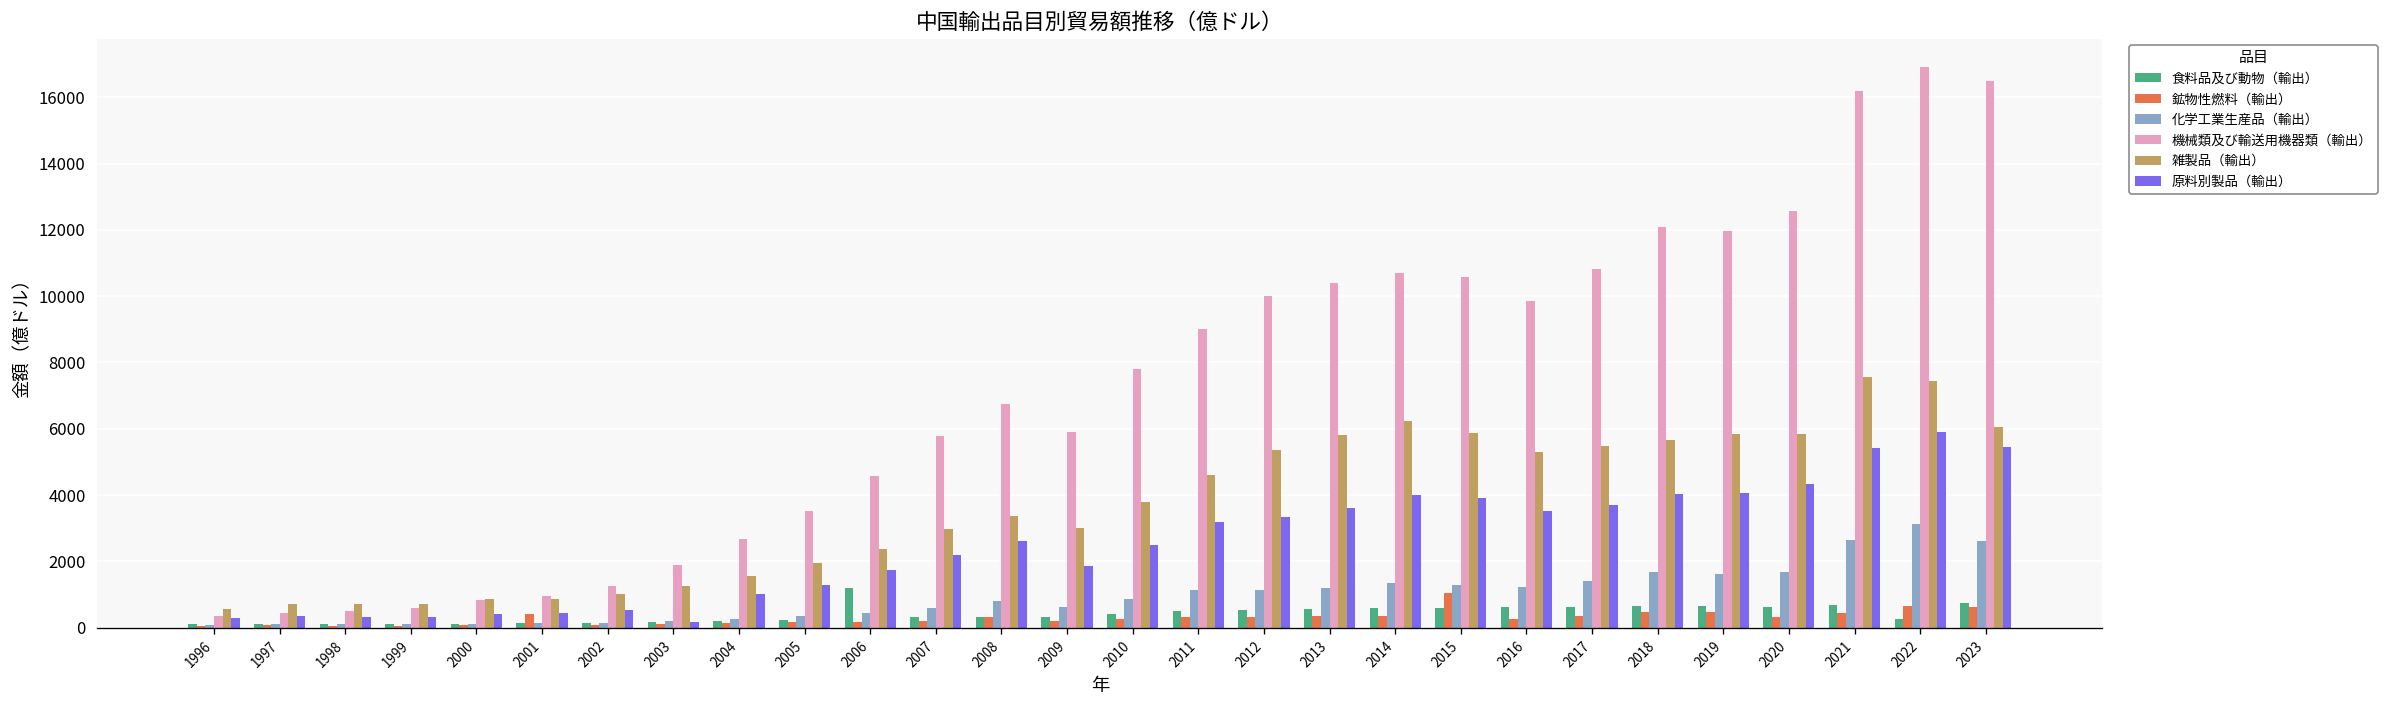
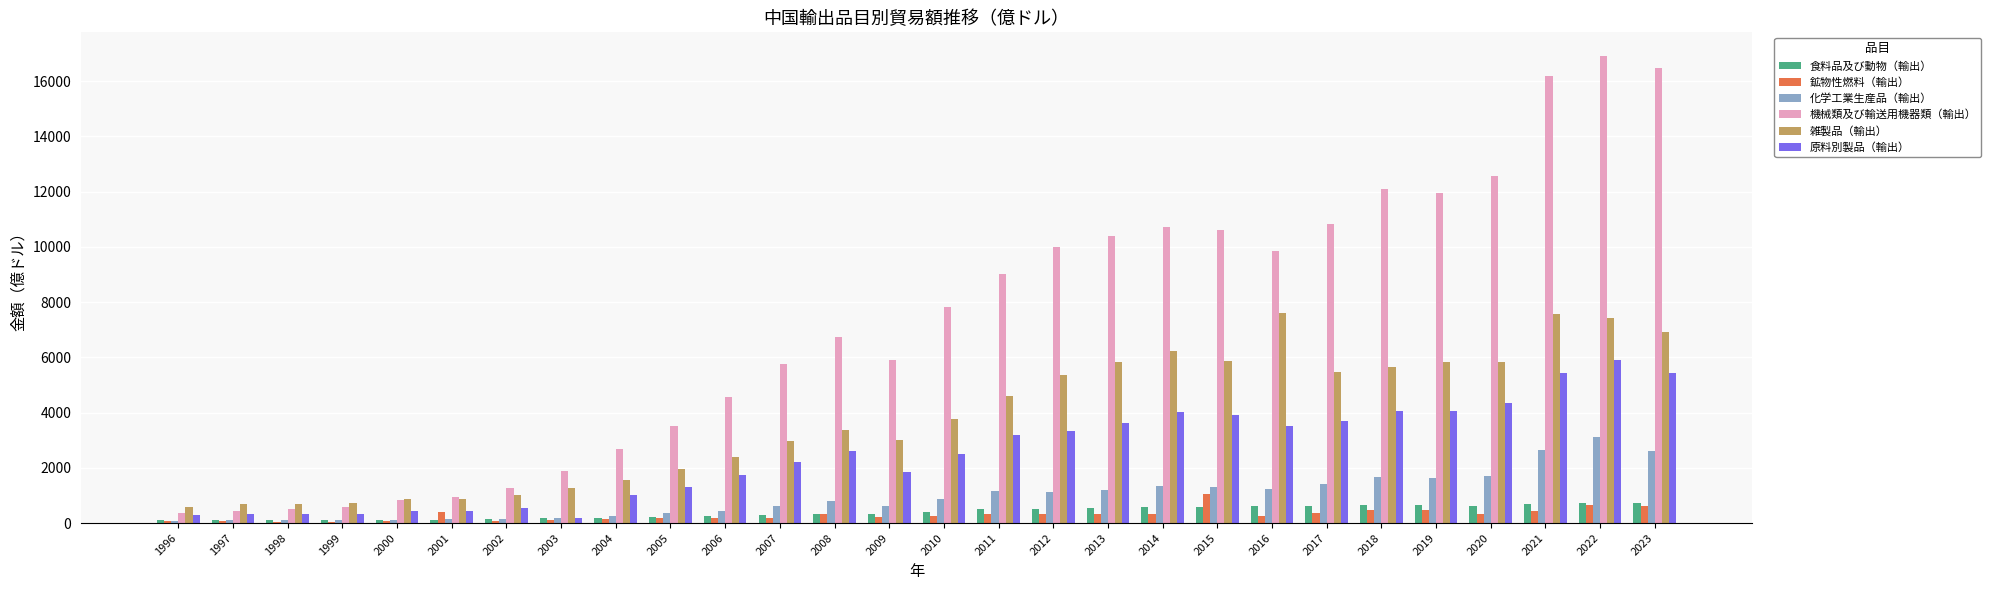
食料品及び動物（輸出）, 2006: 1200 -> 300
雑製品（輸出）, 2016: 5300 -> 7600
食料品及び動物（輸出）, 2022: 300 -> 700
雑製品（輸出）, 2023: 6100 -> 6900
